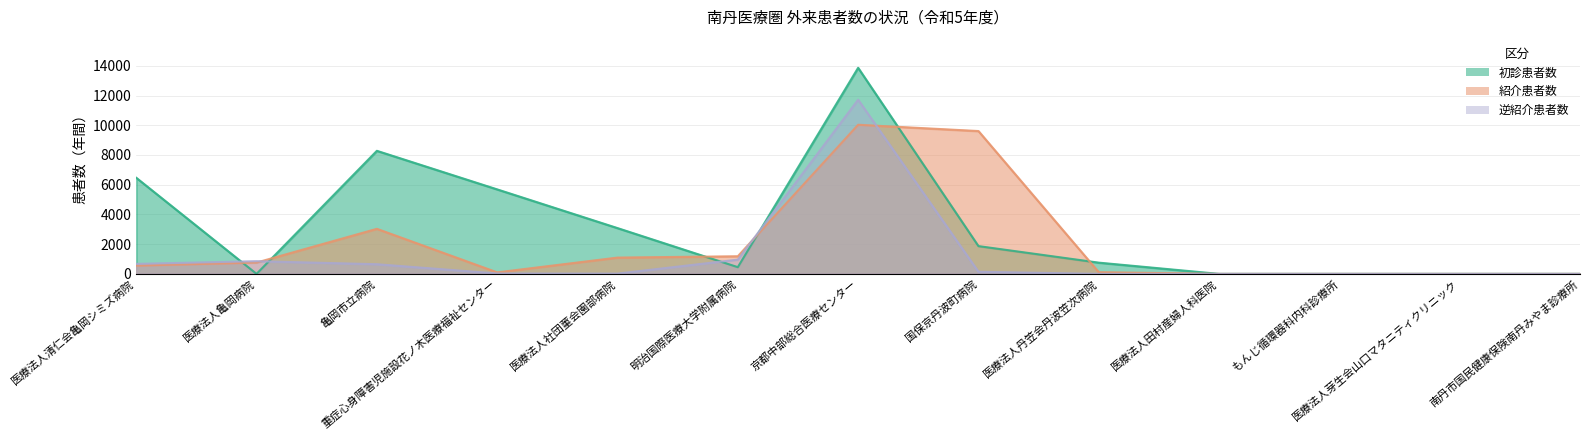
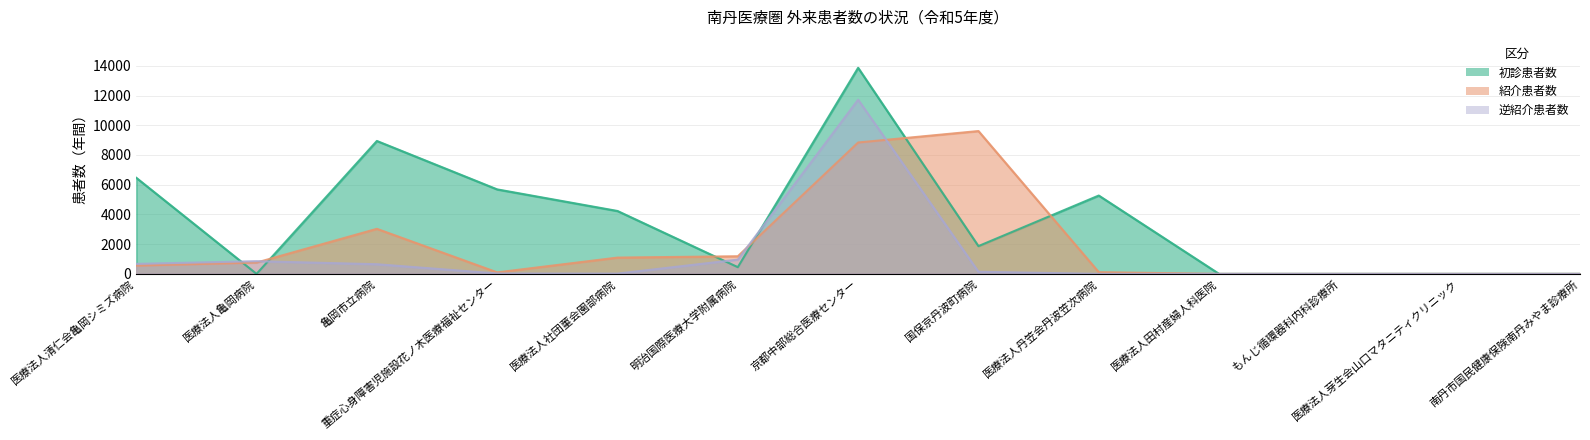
初診患者数, 亀岡市立病院: 8300 -> 8900
初診患者数, 医療法人社団菫会園部病院: 3100 -> 4200
紹介患者数, 京都中部総合医療センター: 10000 -> 8800
初診患者数, 医療法人丹笠会丹波笠次病院: 800 -> 5300
